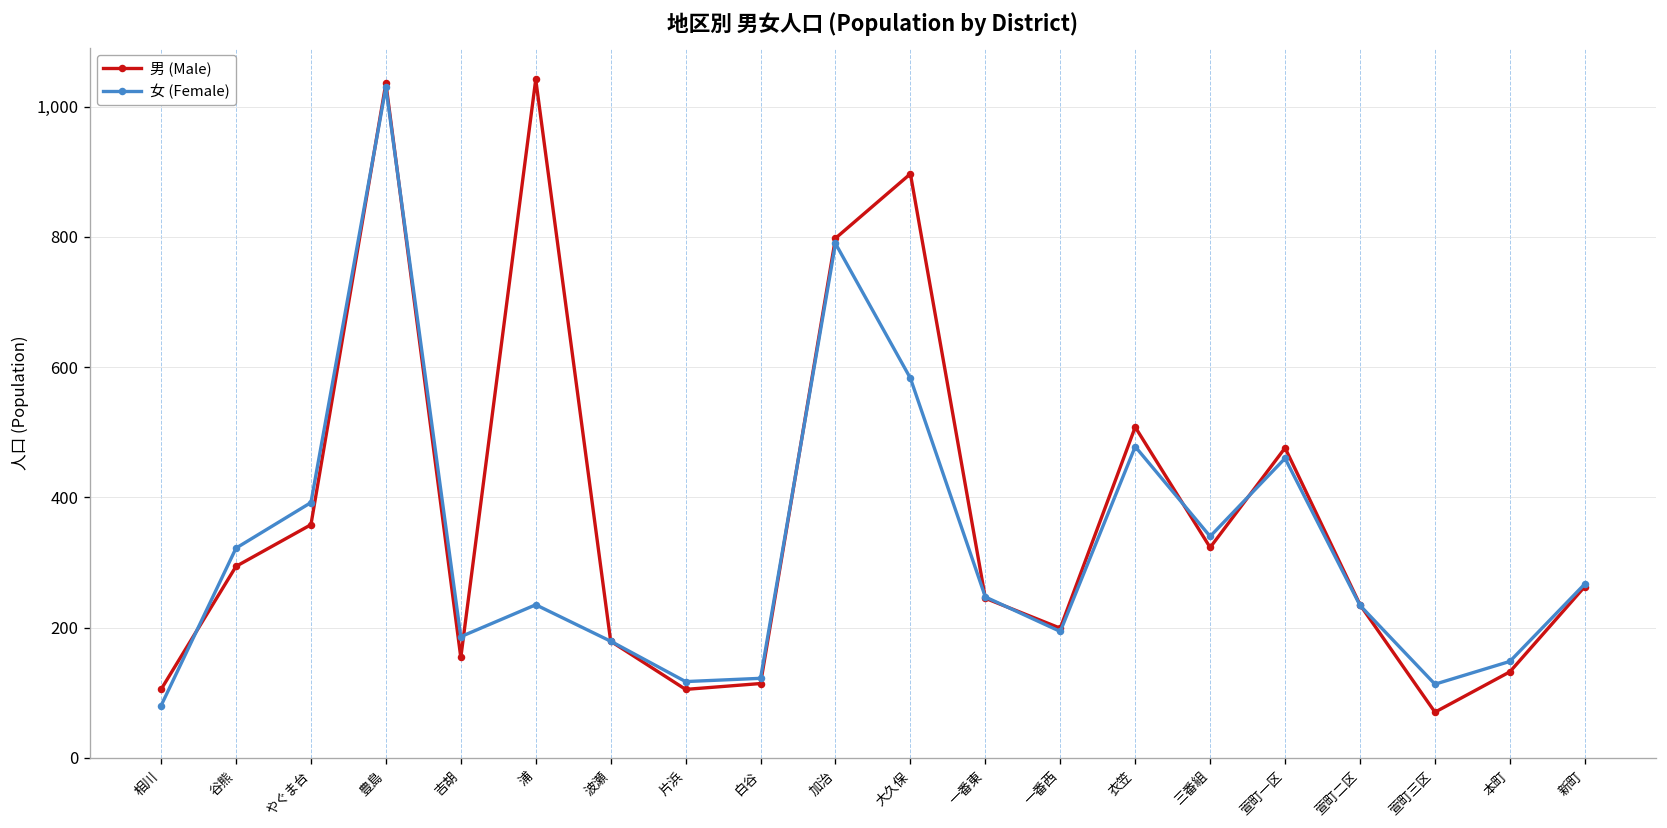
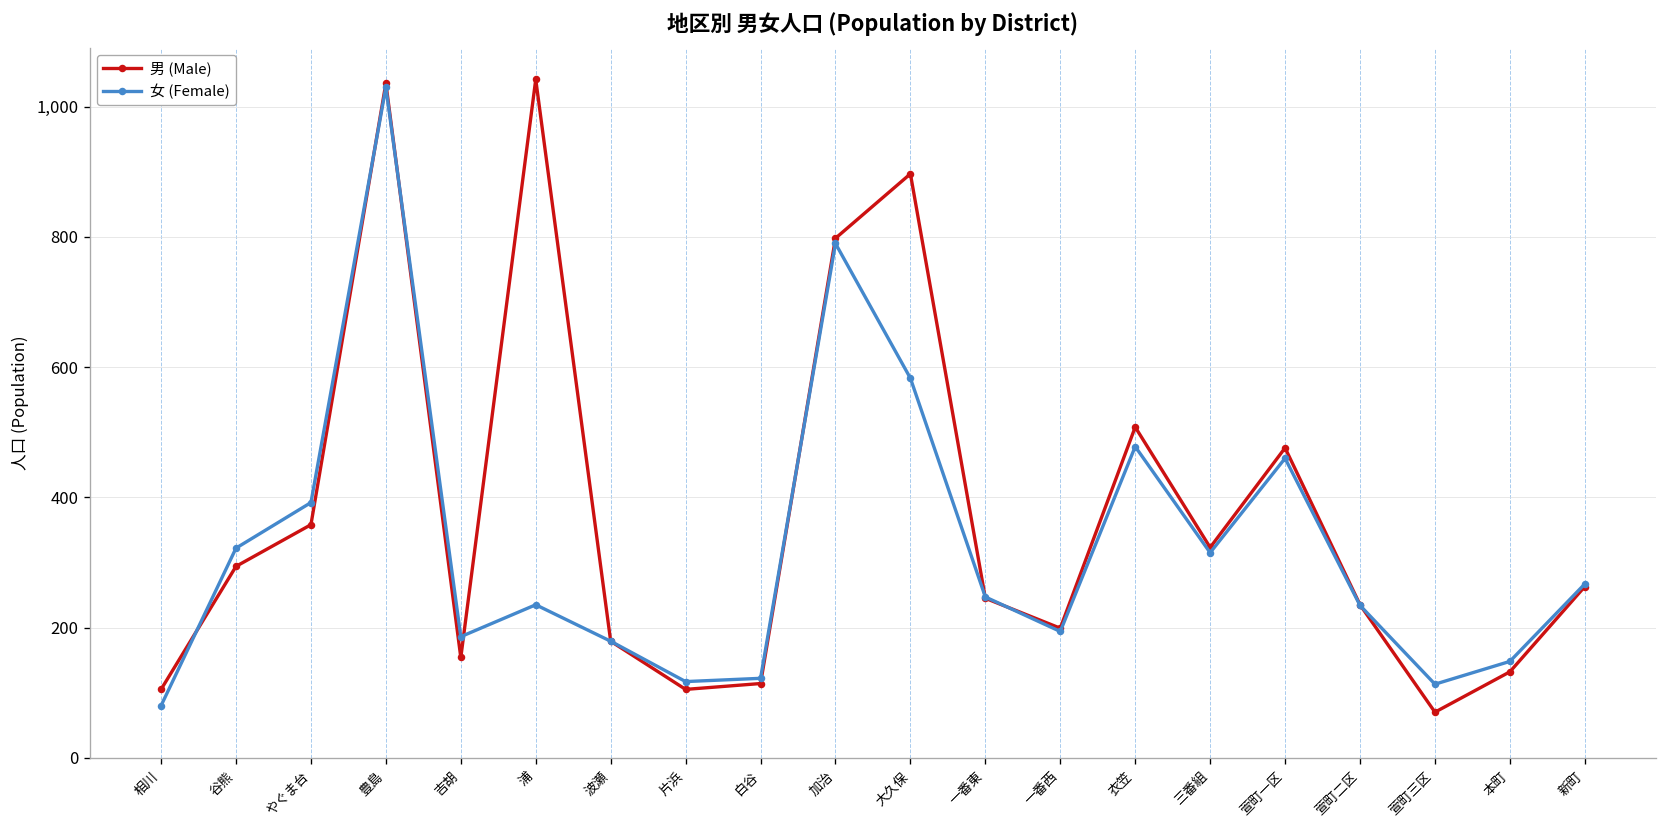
女 (Female), 三番組: 340 -> 320
